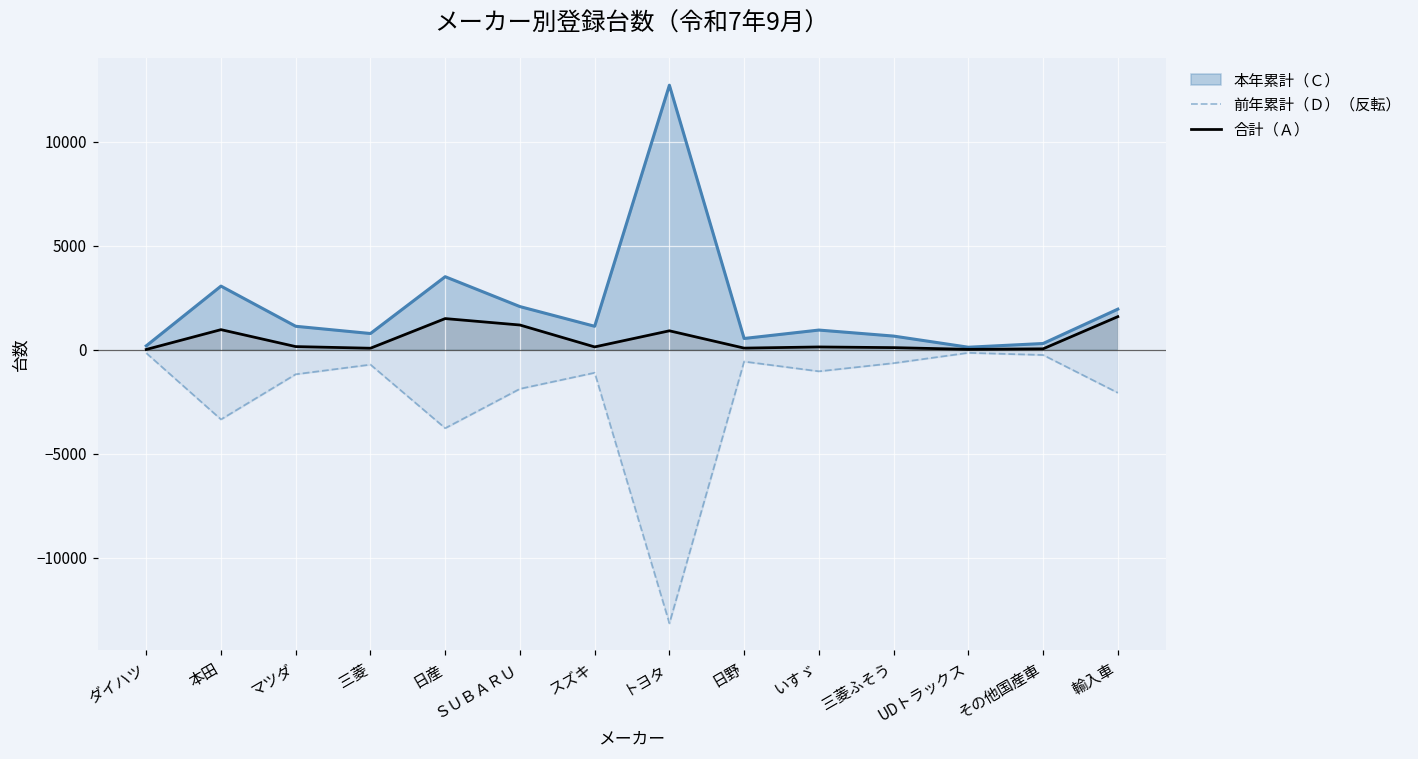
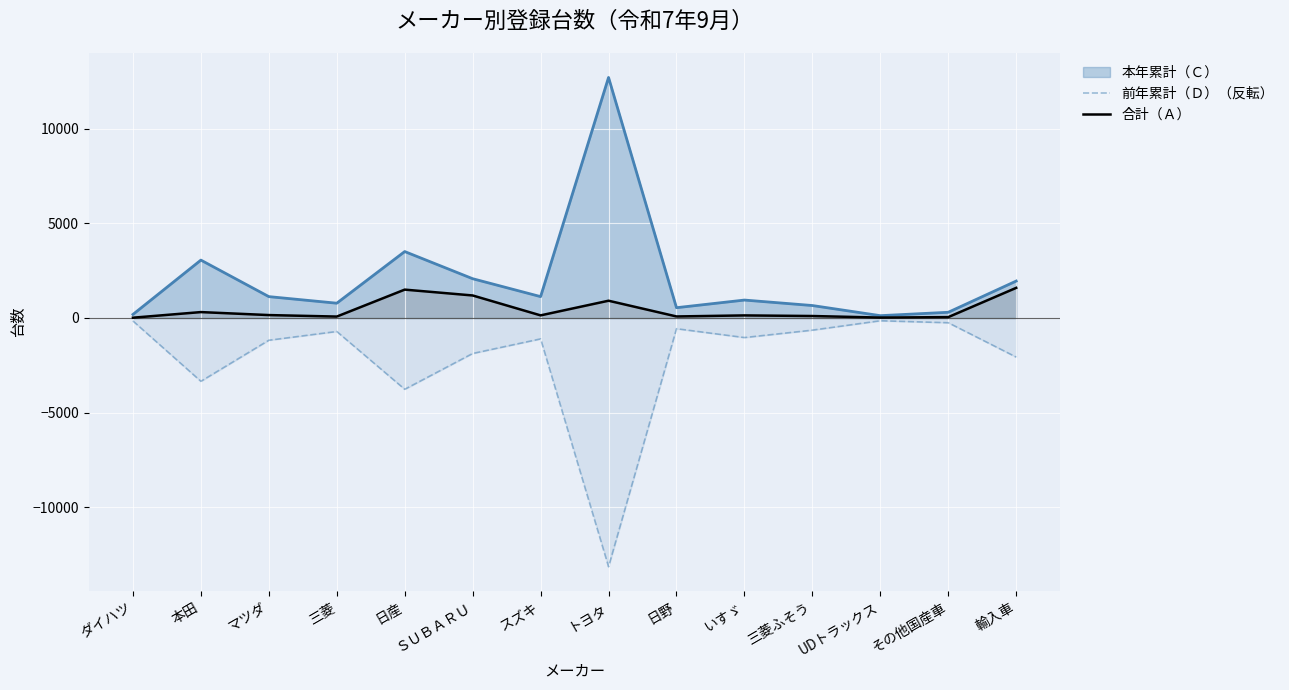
合計（Ａ）, 本田: 1000 -> 300
